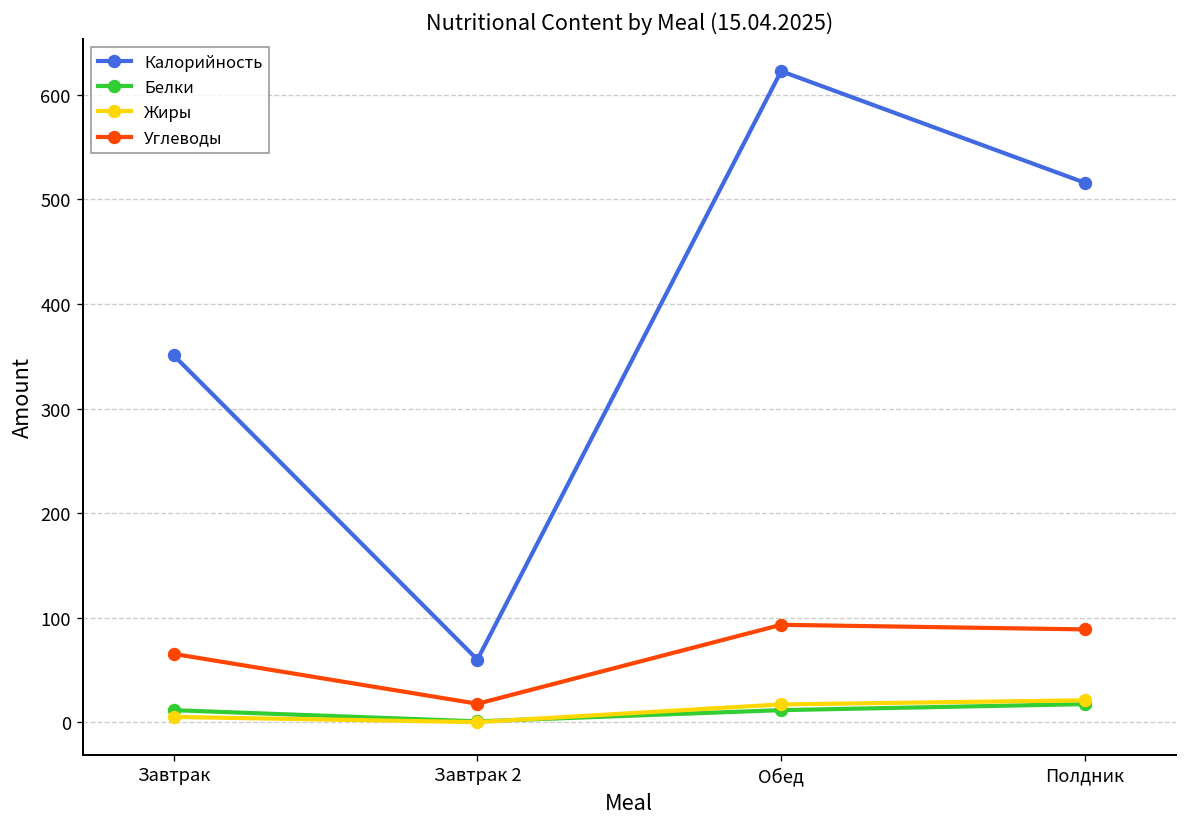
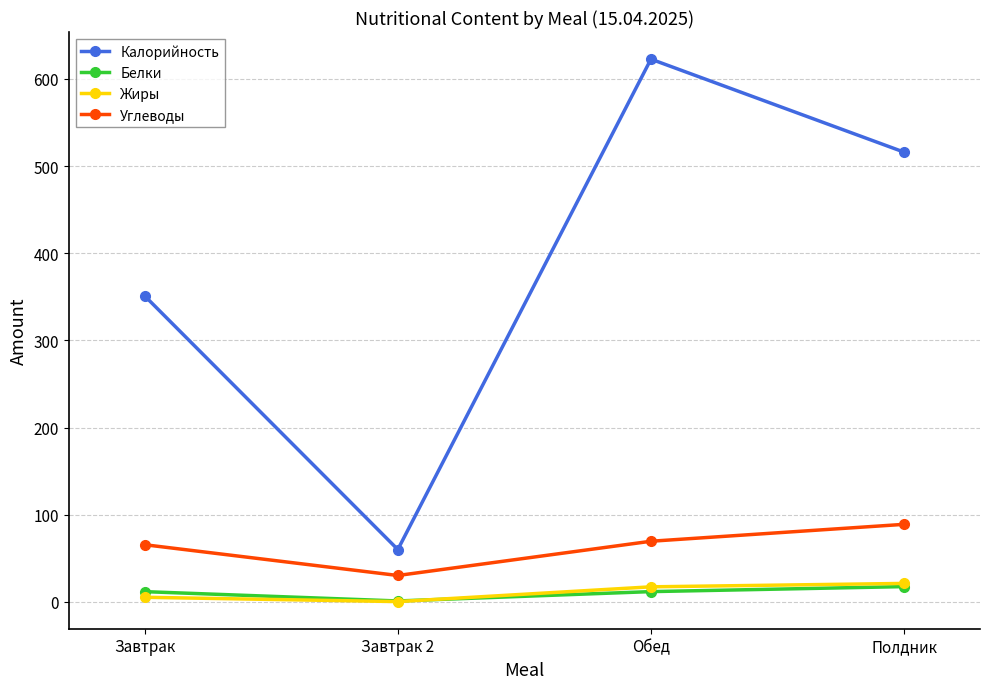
Углеводы, Завтрак 2: 20 -> 30
Углеводы, Обед: 90 -> 70
